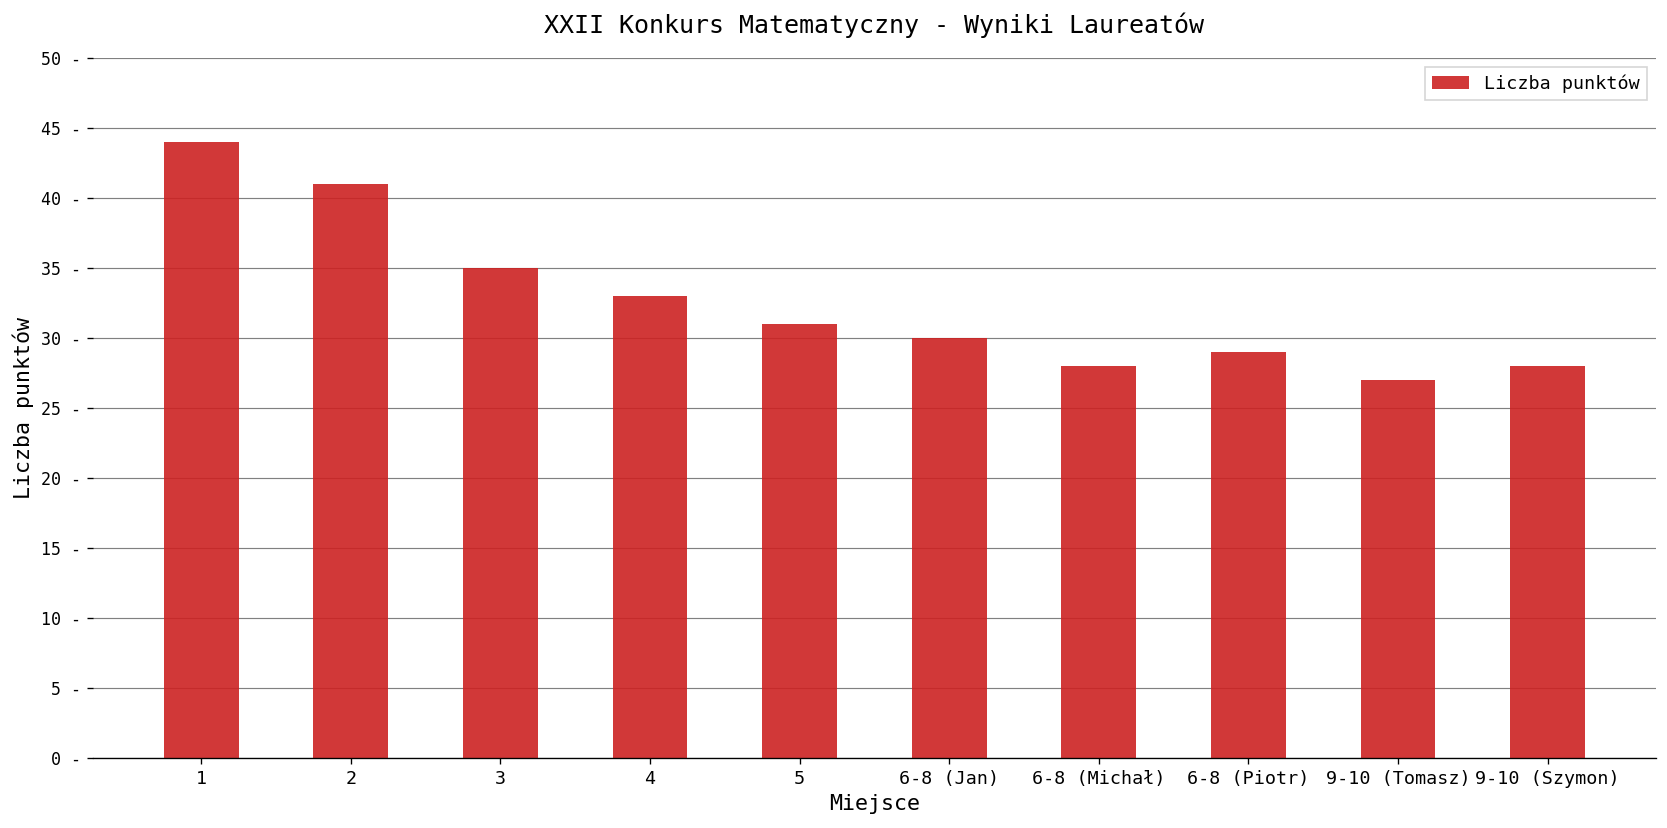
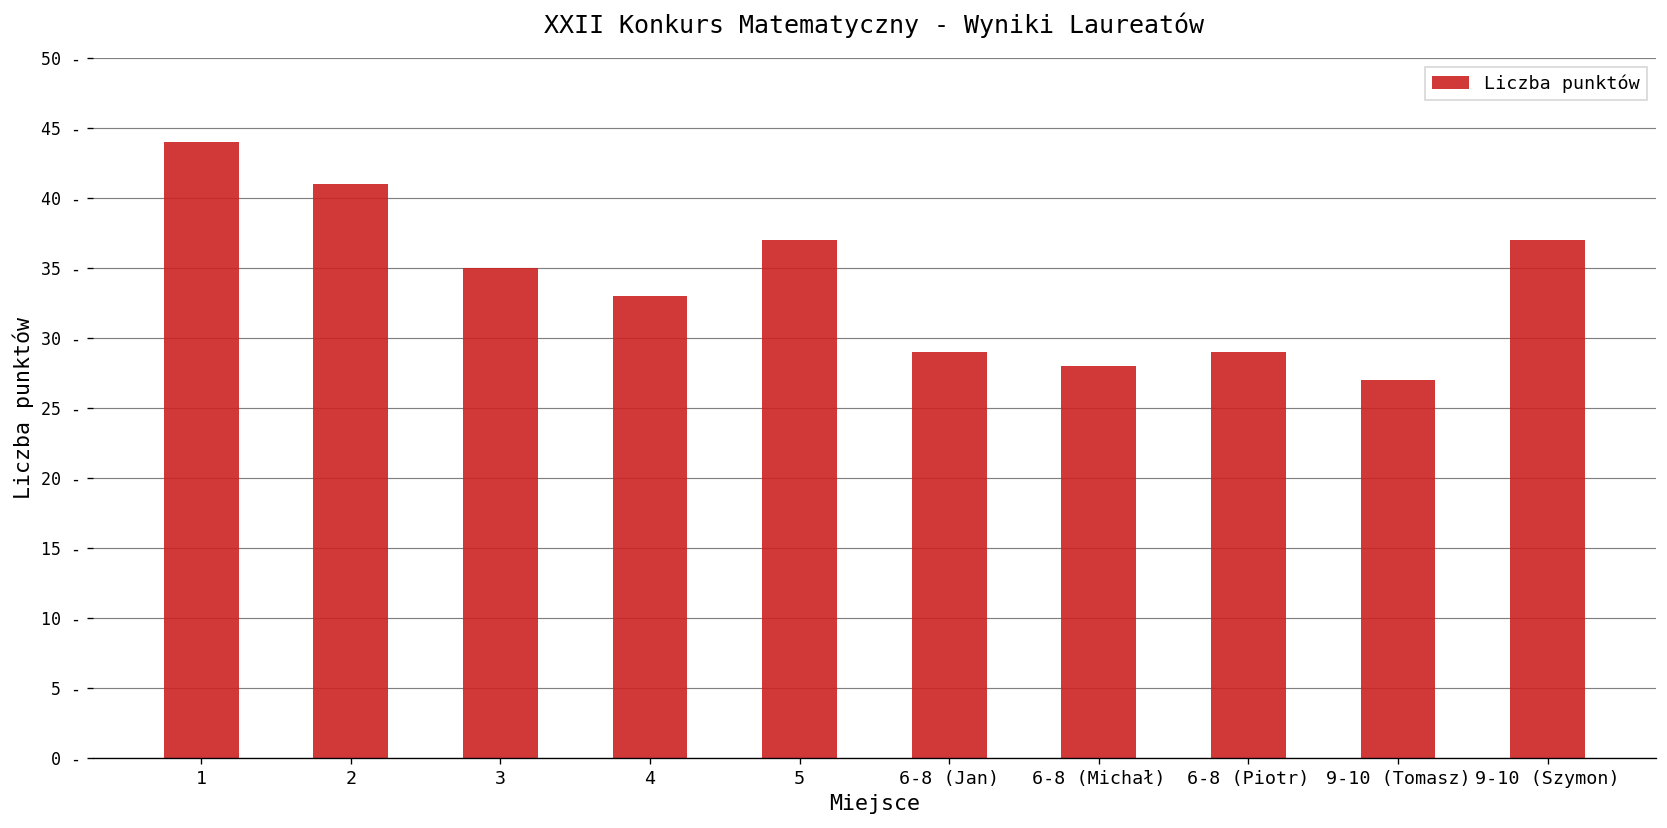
5: 31 - -> 37 -
6-8 (Jan): 30 - -> 29 -
9-10 (Szymon): 28 - -> 37 -
